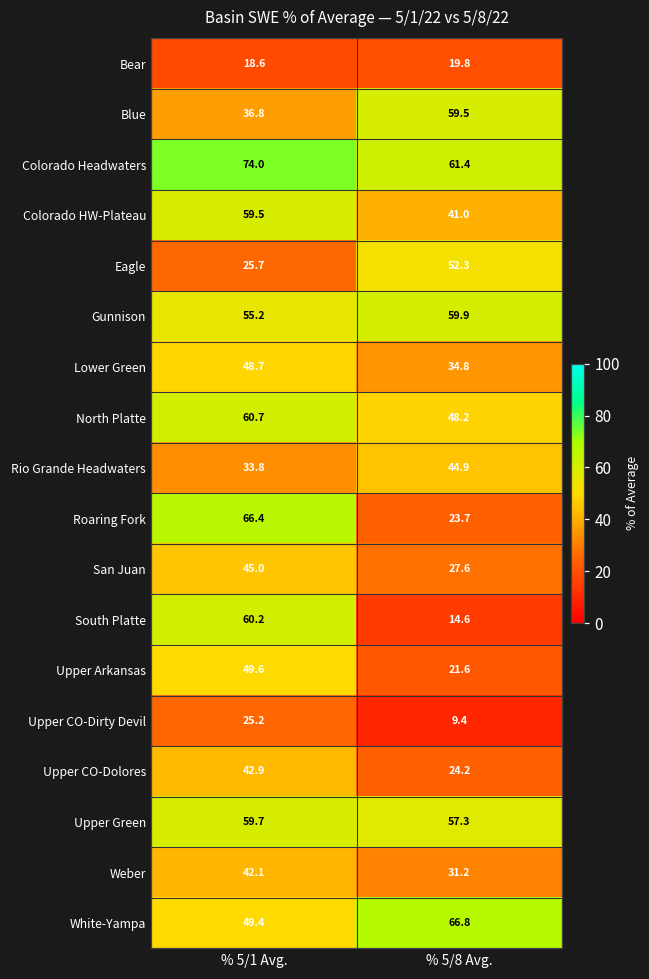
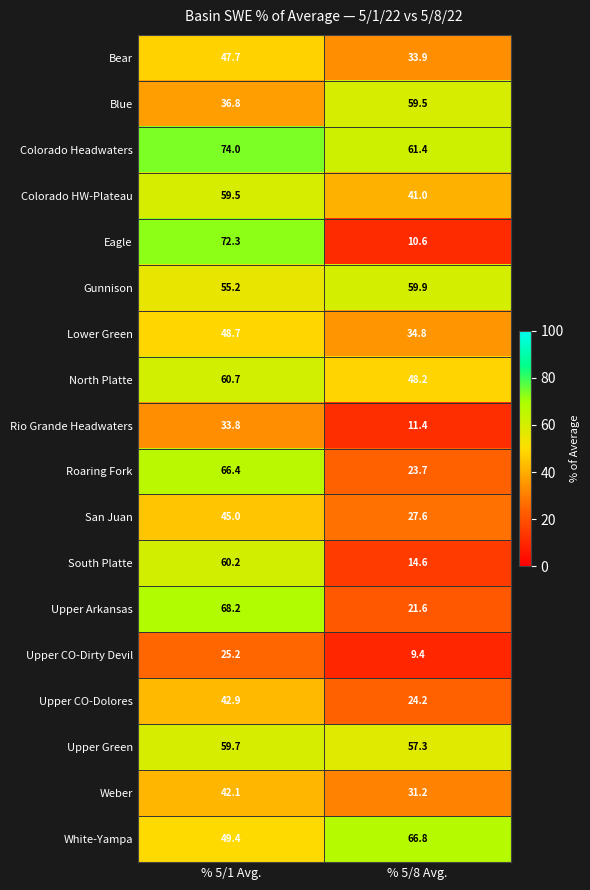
Bear, % 5/1 Avg.: 18.6 -> 47.7
Bear, % 5/8 Avg.: 19.8 -> 33.9
Eagle, % 5/1 Avg.: 25.7 -> 72.3
Eagle, % 5/8 Avg.: 52.3 -> 10.6
Rio Grande Headwaters, % 5/8 Avg.: 44.9 -> 11.4
Upper Arkansas, % 5/1 Avg.: 49.6 -> 68.2
